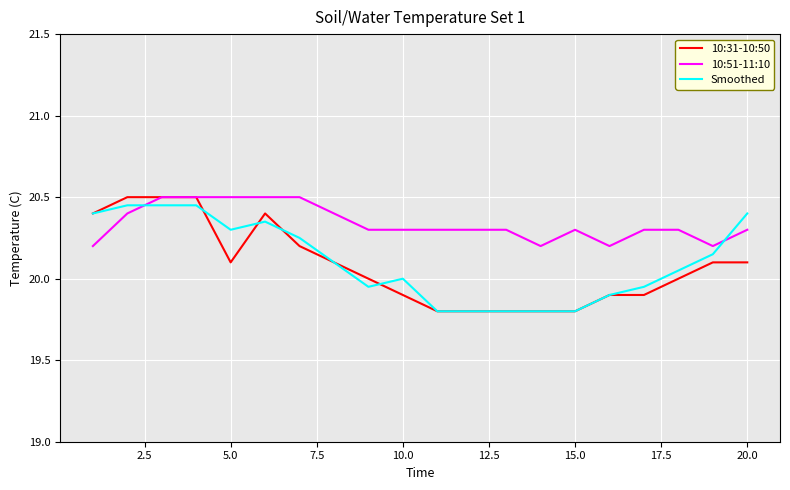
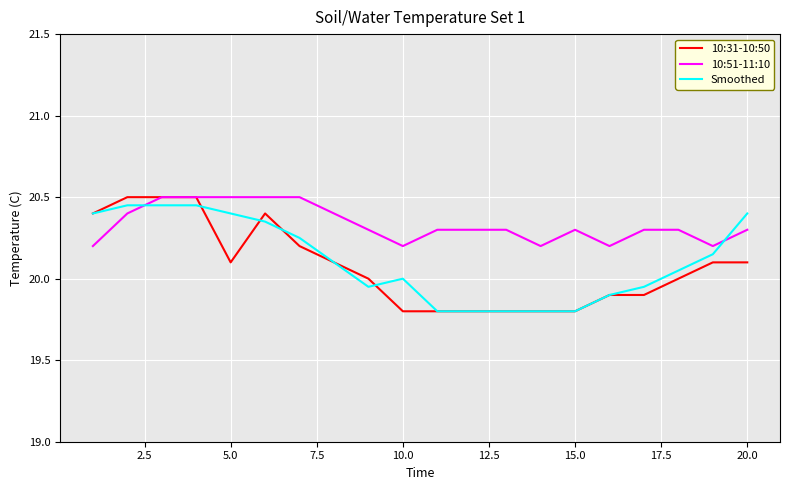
Smoothed, 5.0: 20.3 -> 20.4
10:31-10:50, 10.0: 19.9 -> 19.8
10:51-11:10, 10.0: 20.3 -> 20.2
